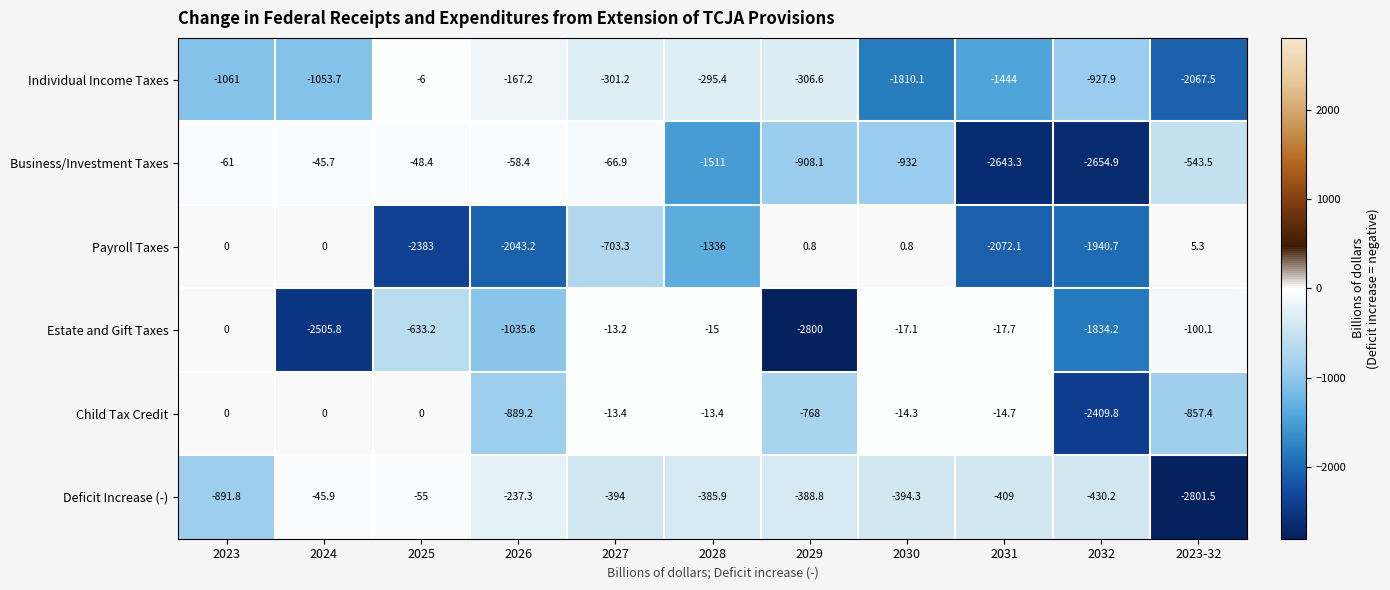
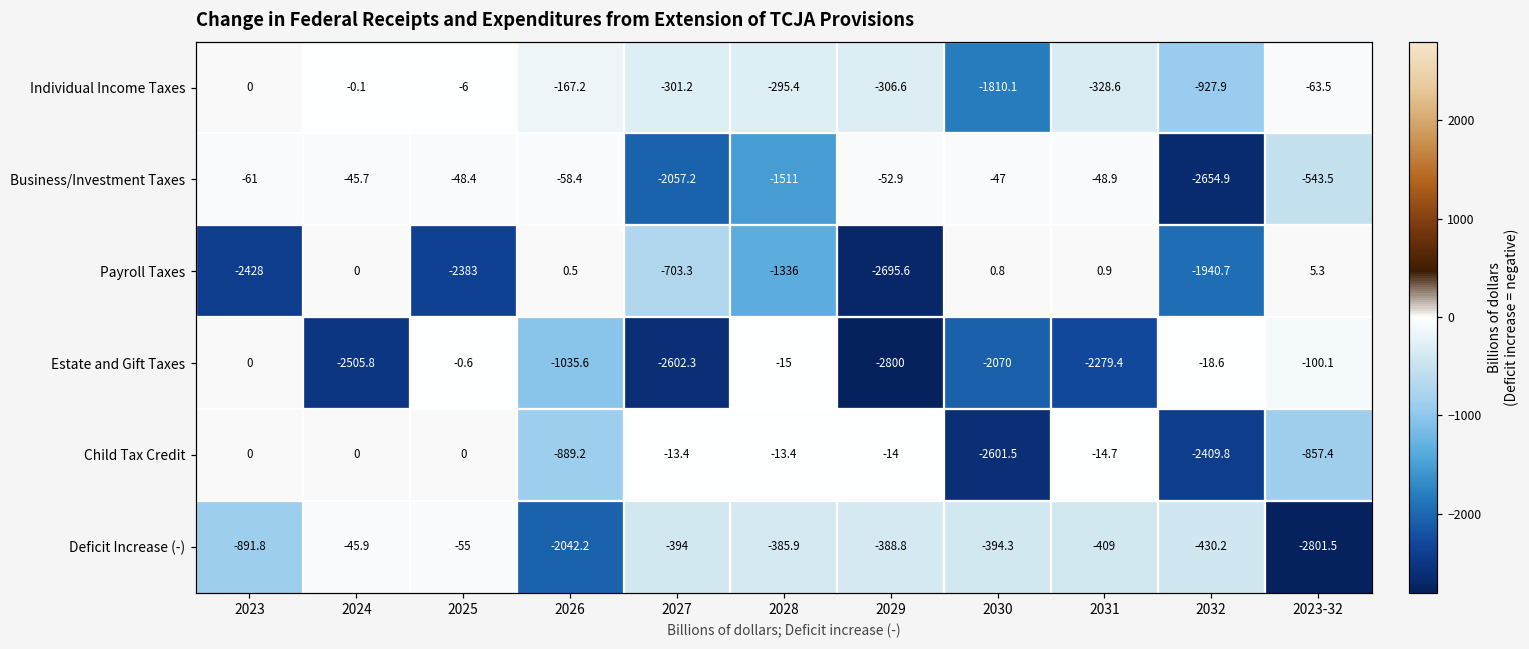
Individual Income Taxes, 2023: -1061 -> 0
Individual Income Taxes, 2024: -1053.7 -> -0.1
Individual Income Taxes, 2031: -1444 -> -328.6
Individual Income Taxes, 2023-32: -2067.5 -> -63.5
Business/Investment Taxes, 2027: -66.9 -> -2057.2
Business/Investment Taxes, 2029: -908.1 -> -52.9
Business/Investment Taxes, 2030: -932 -> -47
Business/Investment Taxes, 2031: -2643.3 -> -48.9
Payroll Taxes, 2023: 0 -> -2428
Payroll Taxes, 2026: -2043.2 -> 0.5
Payroll Taxes, 2029: 0.8 -> -2695.6
Payroll Taxes, 2031: -2072.1 -> 0.9
Estate and Gift Taxes, 2025: -633.2 -> -0.6
Estate and Gift Taxes, 2027: -13.2 -> -2602.3
Estate and Gift Taxes, 2030: -17.1 -> -2070
Estate and Gift Taxes, 2031: -17.7 -> -2279.4
Estate and Gift Taxes, 2032: -1834.2 -> -18.6
Child Tax Credit, 2029: -768 -> -14
Child Tax Credit, 2030: -14.3 -> -2601.5
Deficit Increase (-), 2026: -237.3 -> -2042.2
